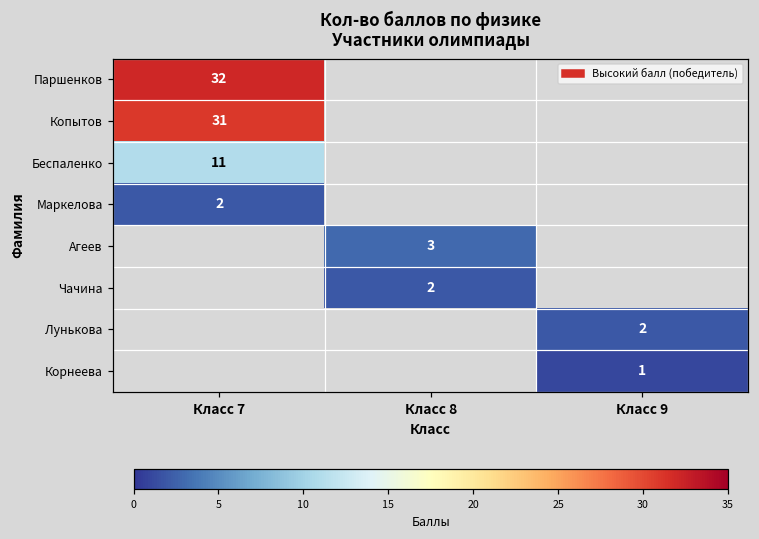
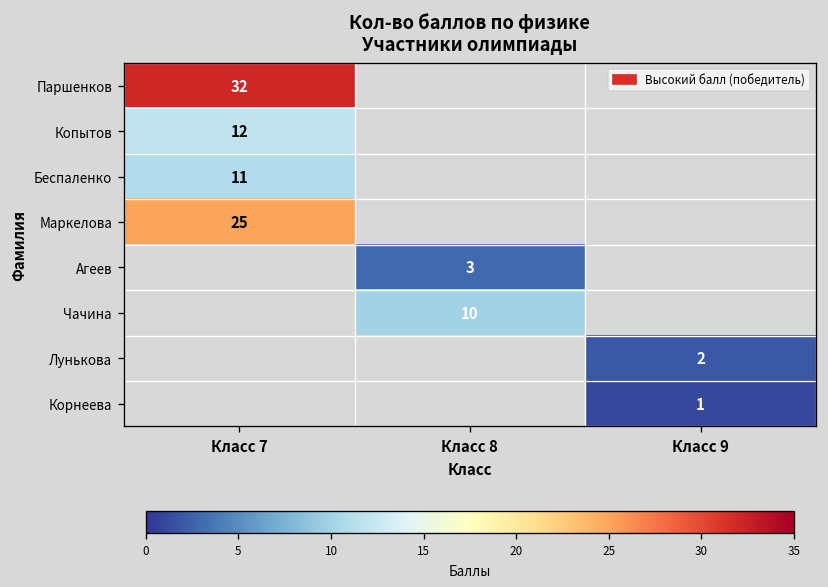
Копытов, Класс 7: 31 -> 12
Маркелова, Класс 7: 2 -> 25
Чачина, Класс 8: 2 -> 10
